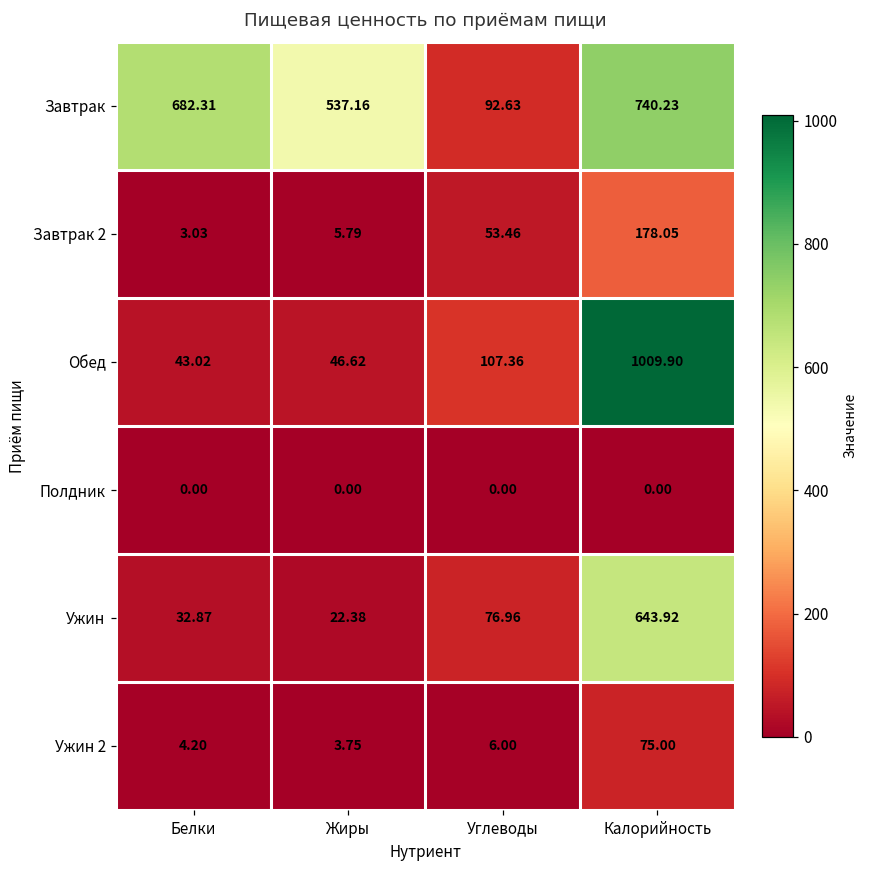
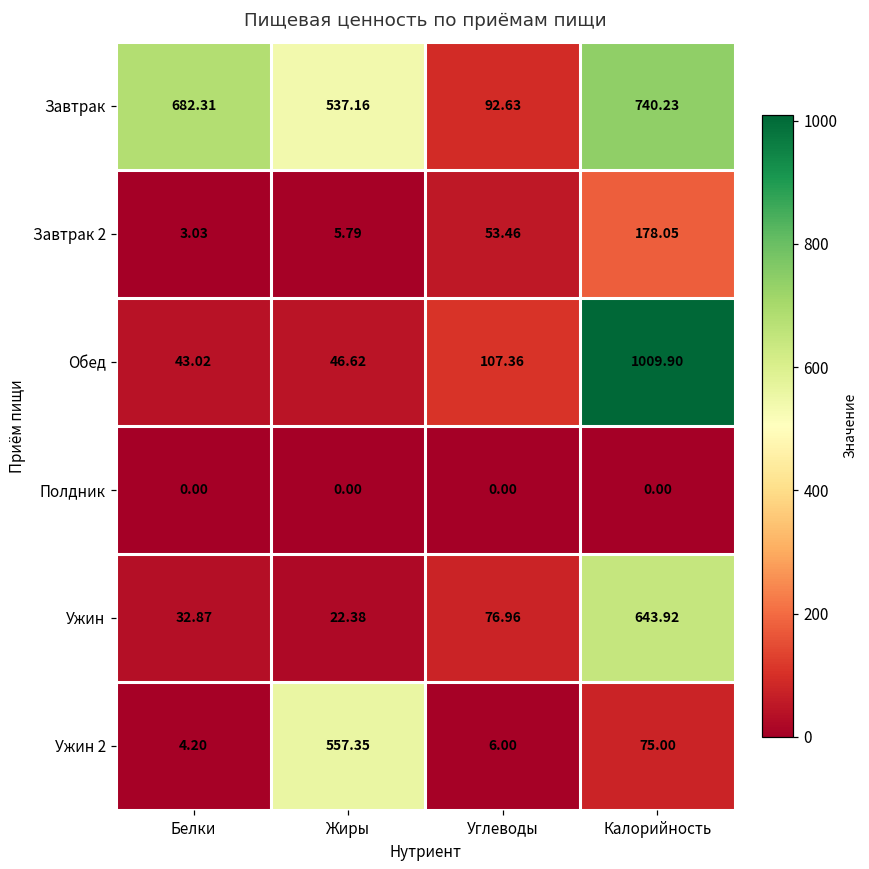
Ужин 2, Жиры: 3.75 -> 557.35
